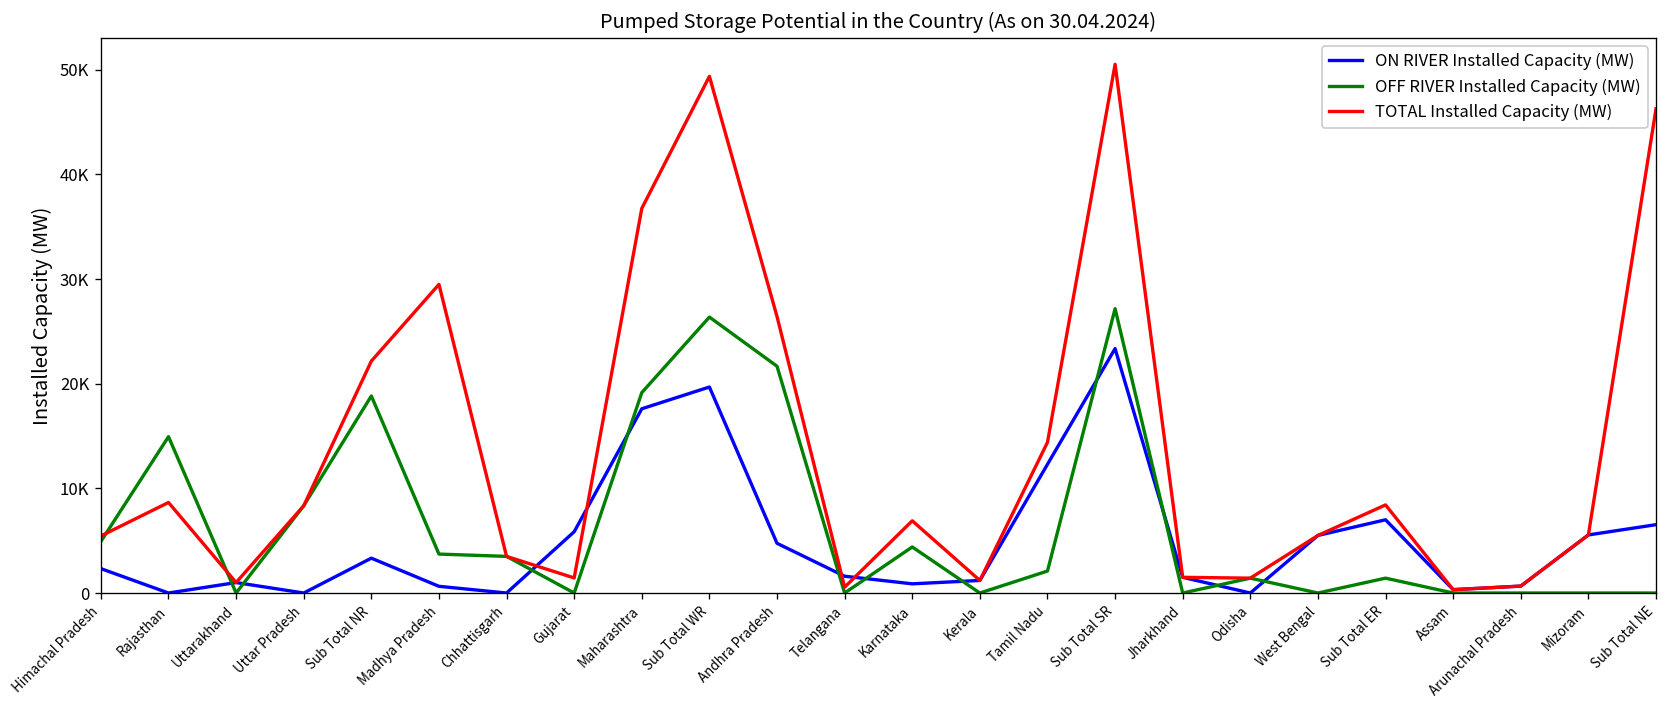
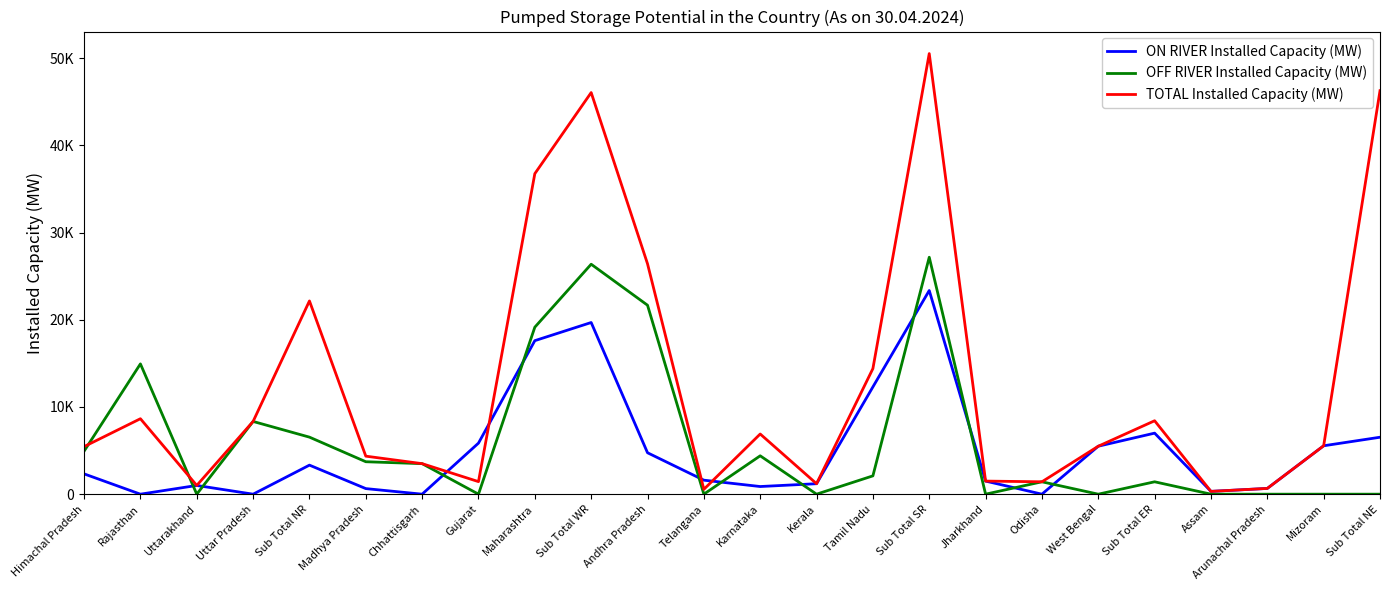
OFF RIVER Installed Capacity (MW), Sub Total NR: 19000 -> 7000
TOTAL Installed Capacity (MW), Madhya Pradesh: 29000 -> 4000
TOTAL Installed Capacity (MW), Sub Total WR: 49000 -> 46000
